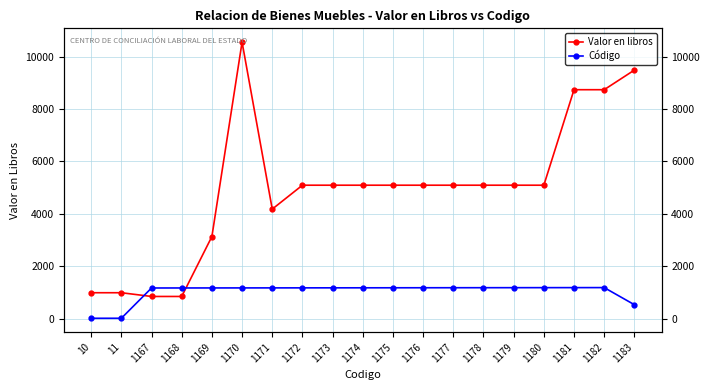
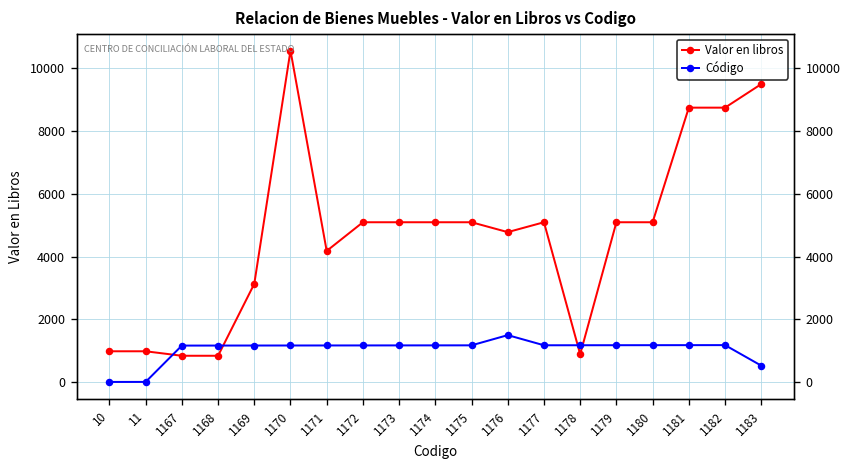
Valor en libros, 1176: 5100 -> 4800
Código, 1176: 1200 -> 1500
Valor en libros, 1178: 5100 -> 900
